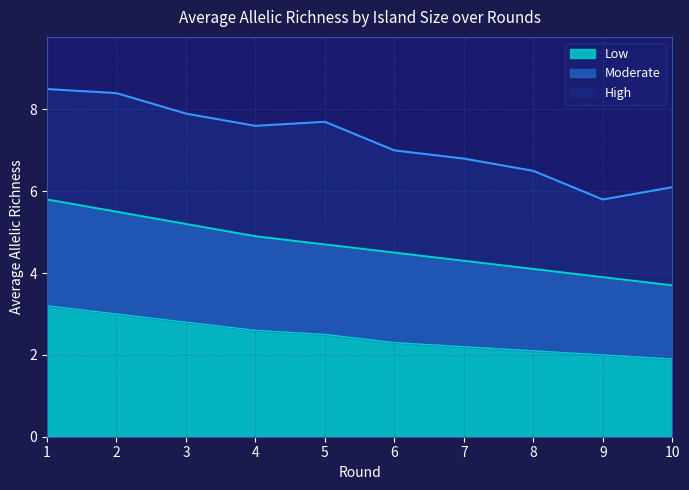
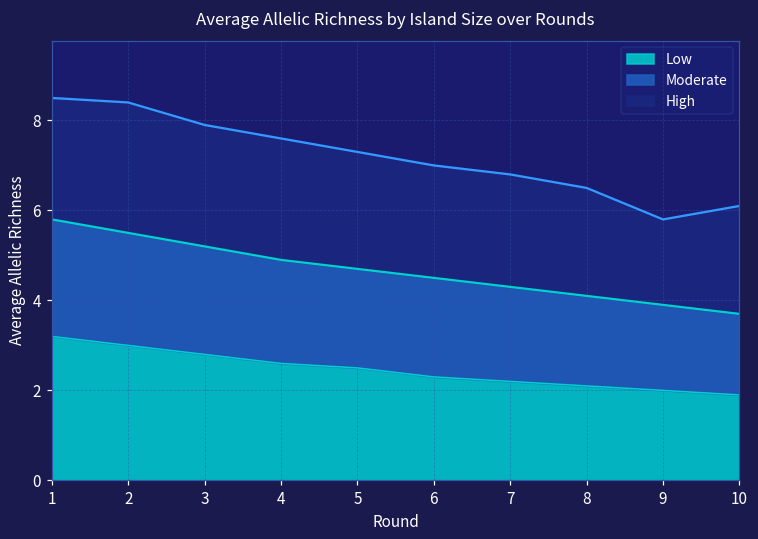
High, 5: 7.7 -> 7.3
